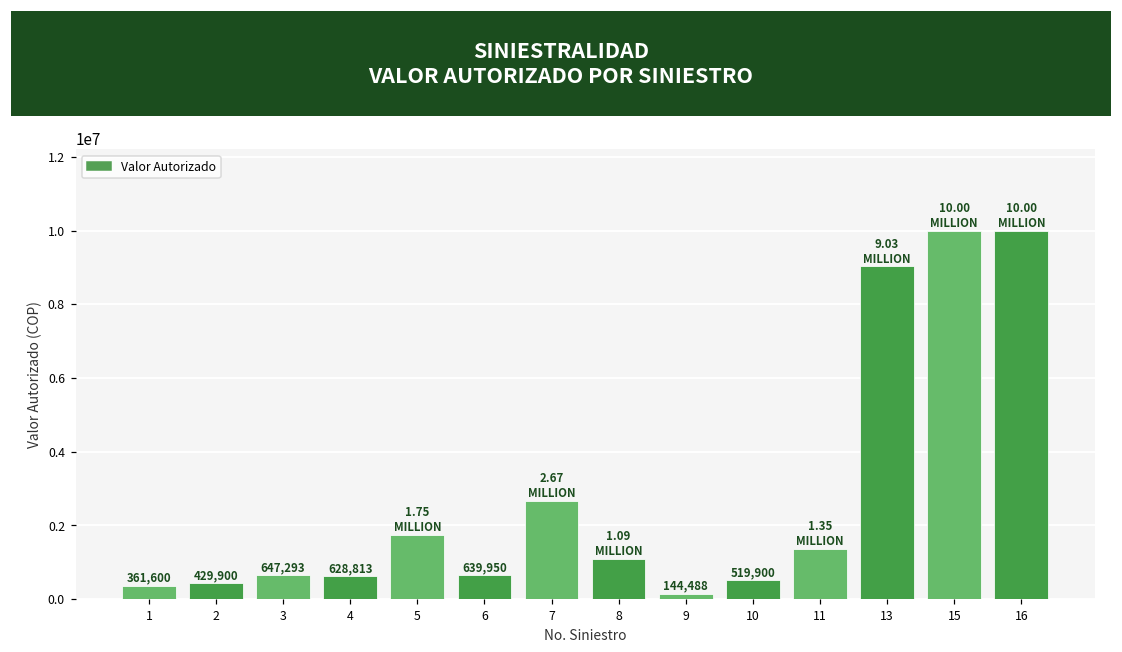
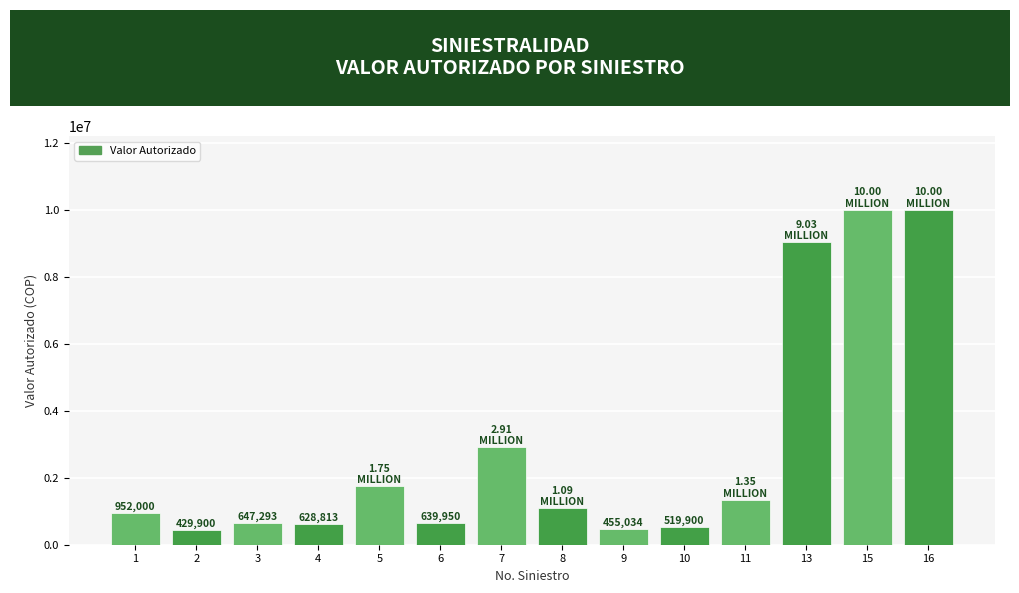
1: 361,600 -> 952,000
7: 2.67 -> 2.91
9: 144,488 -> 455,034
